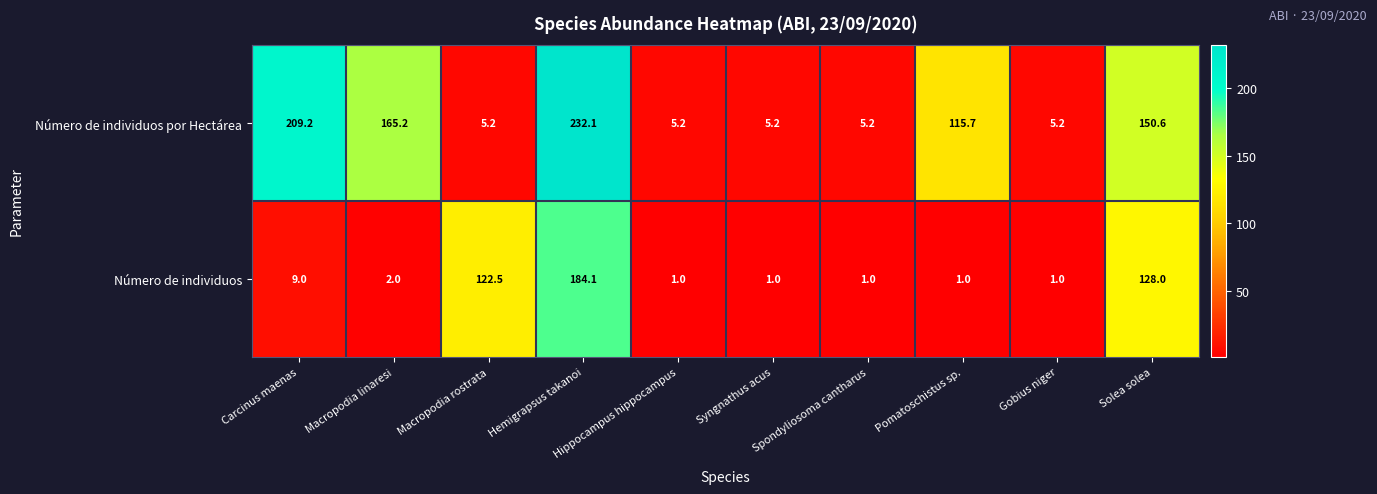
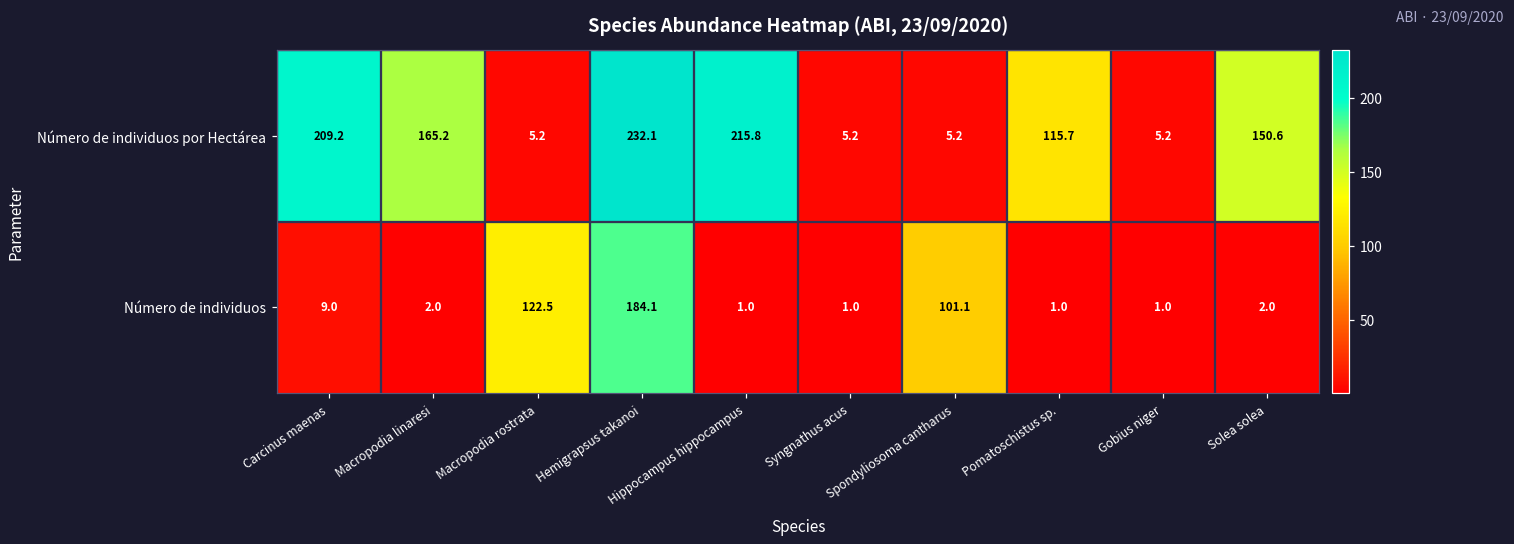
Número de individuos por Hectárea, Hippocampus hippocampus: 5.2 -> 215.8
Número de individuos, Spondyliosoma cantharus: 1.0 -> 101.1
Número de individuos, Solea solea: 128.0 -> 2.0
